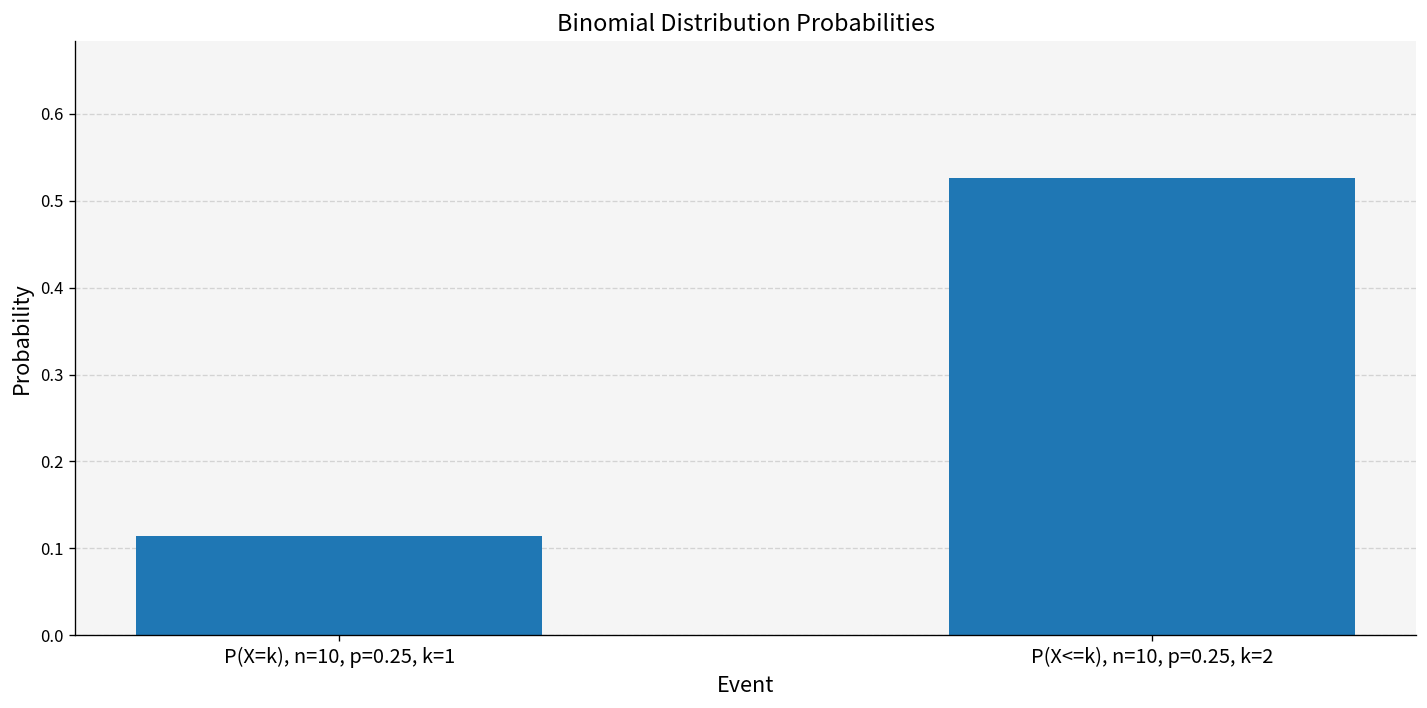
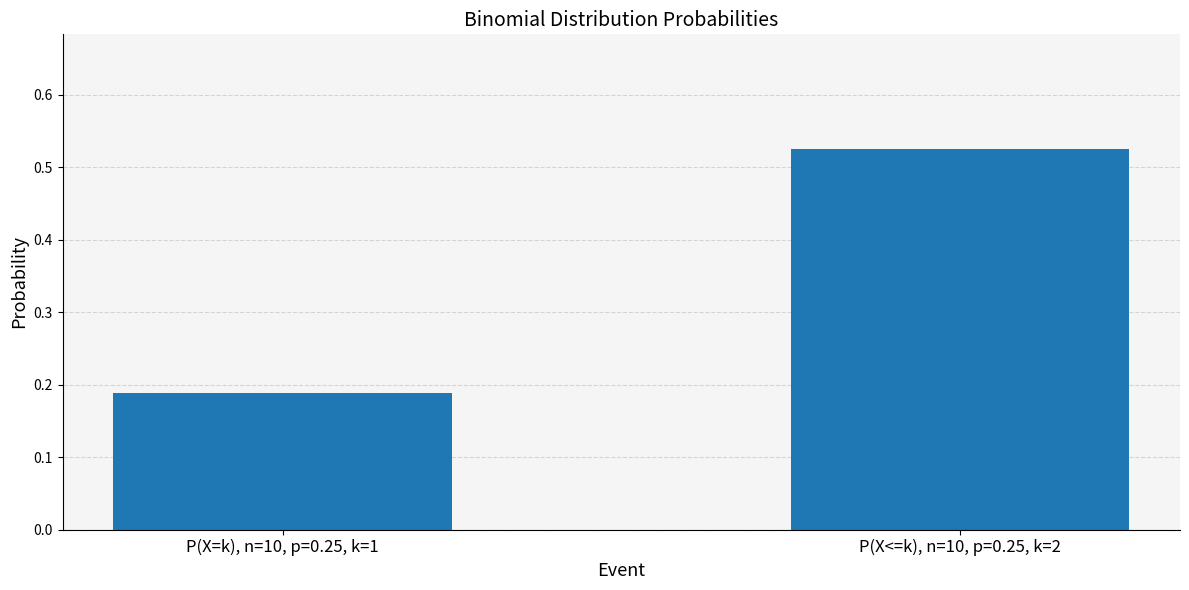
P(X=k), n=10, p=0.25, k=1: 0.11 -> 0.19
